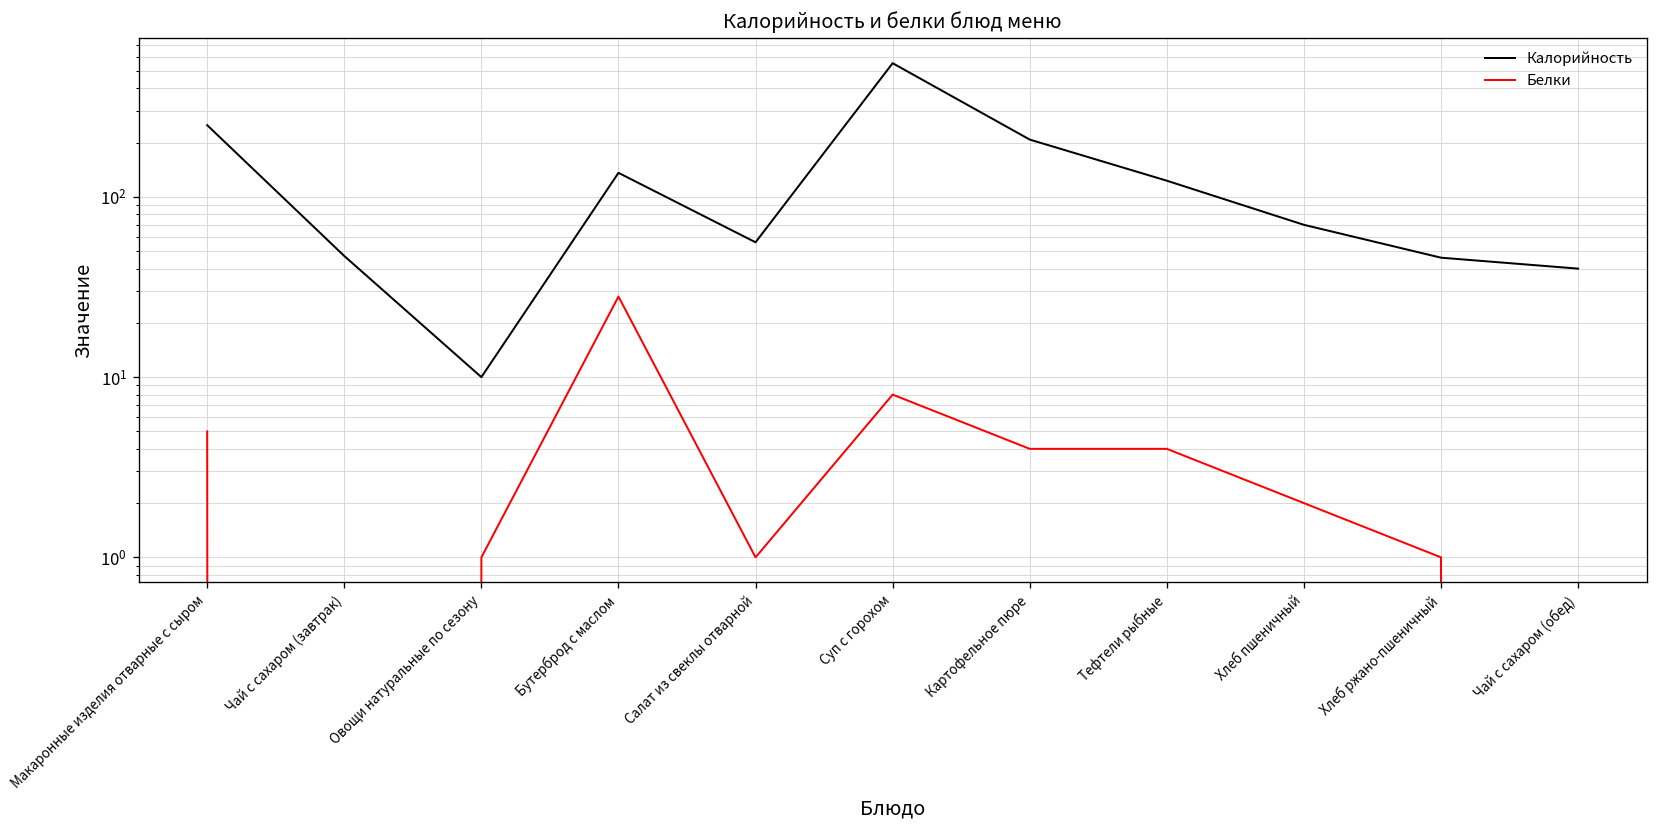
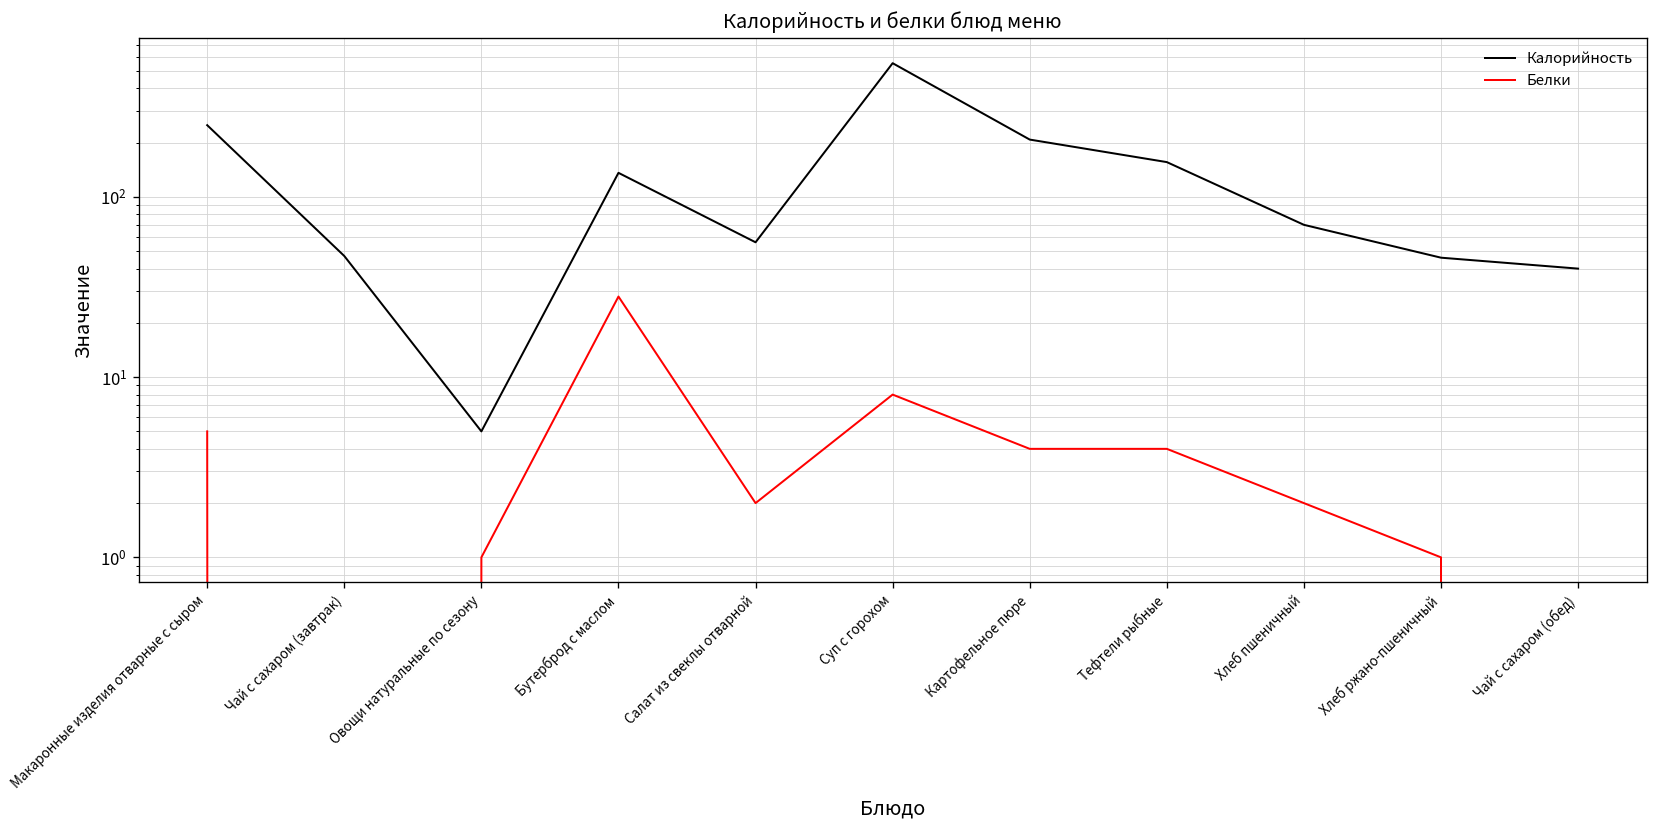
Калорийность, Овощи натуральные по сезону: 10 -> 5
Белки, Салат из свеклы отварной: 1 -> 2
Калорийность, Тефтели рыбные: 120 -> 160
